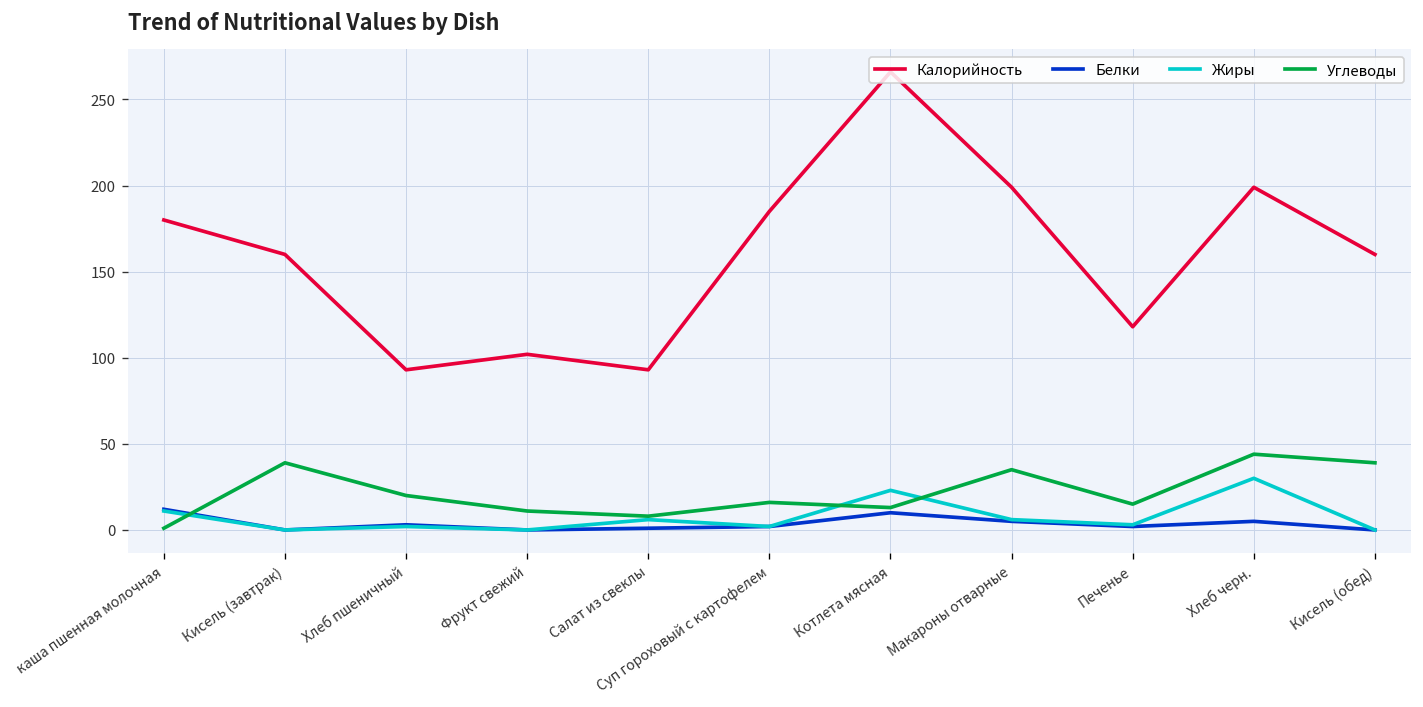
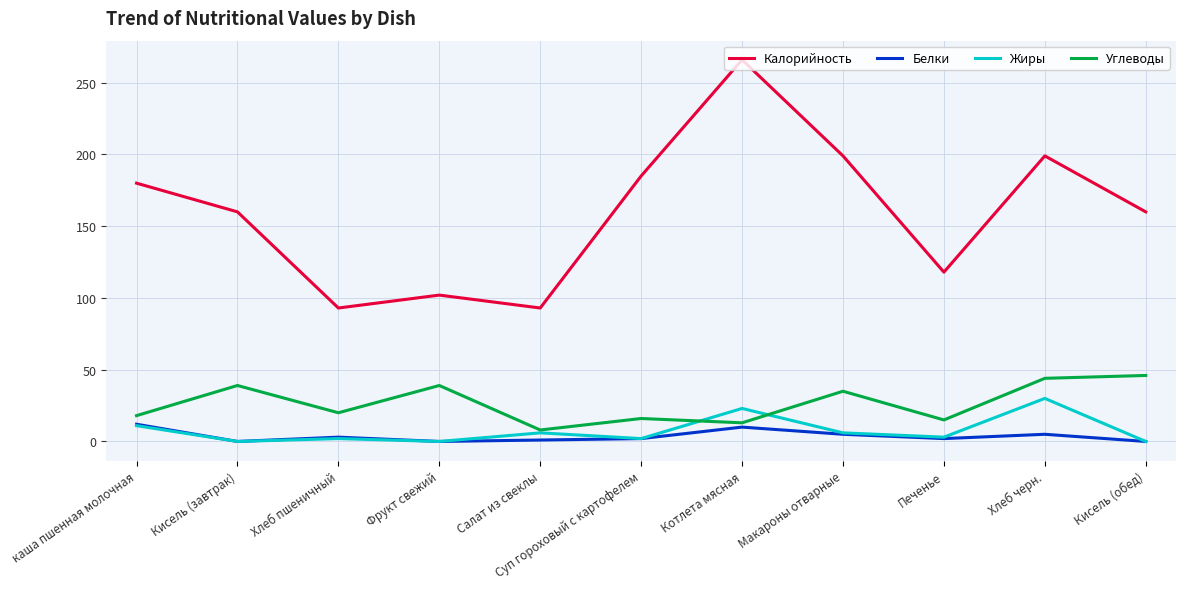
Углеводы, каша пшенная молочная: 1 -> 18
Углеводы, Фрукт свежий: 11 -> 39
Углеводы, Кисель (обед): 39 -> 46
